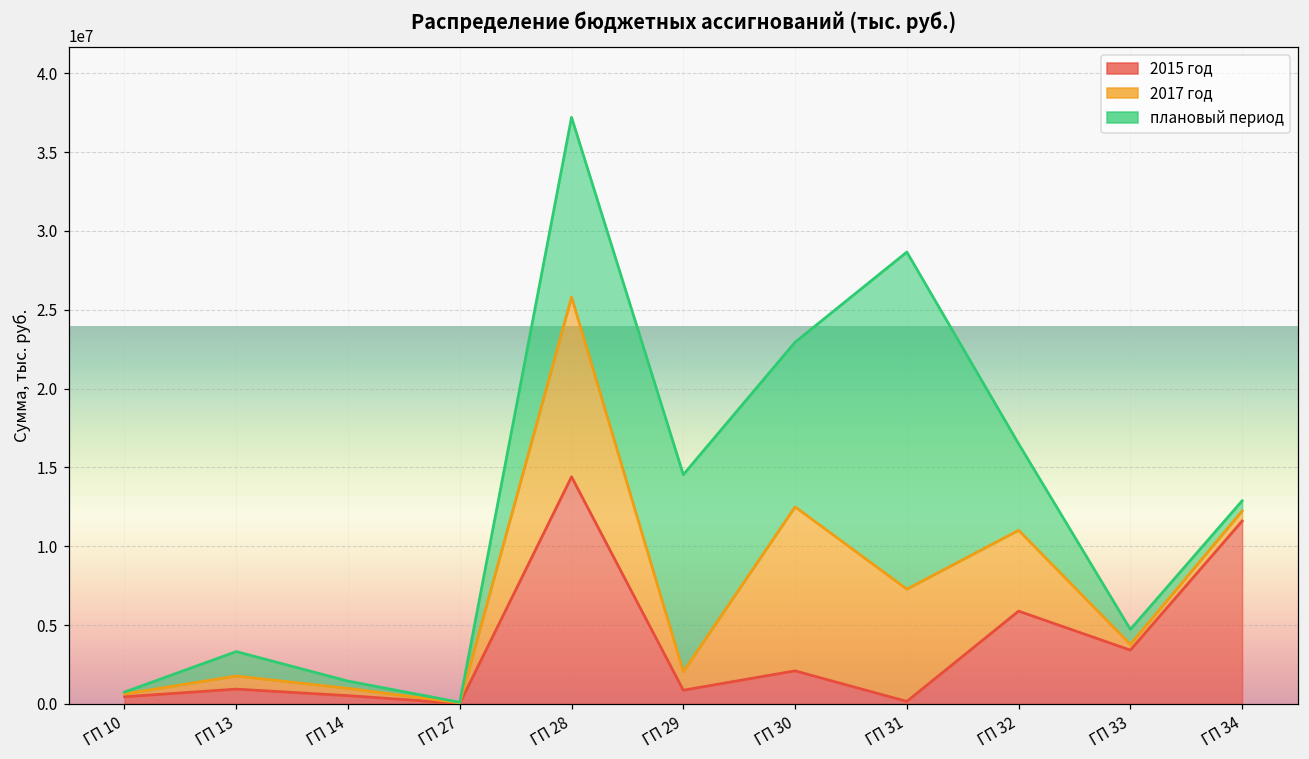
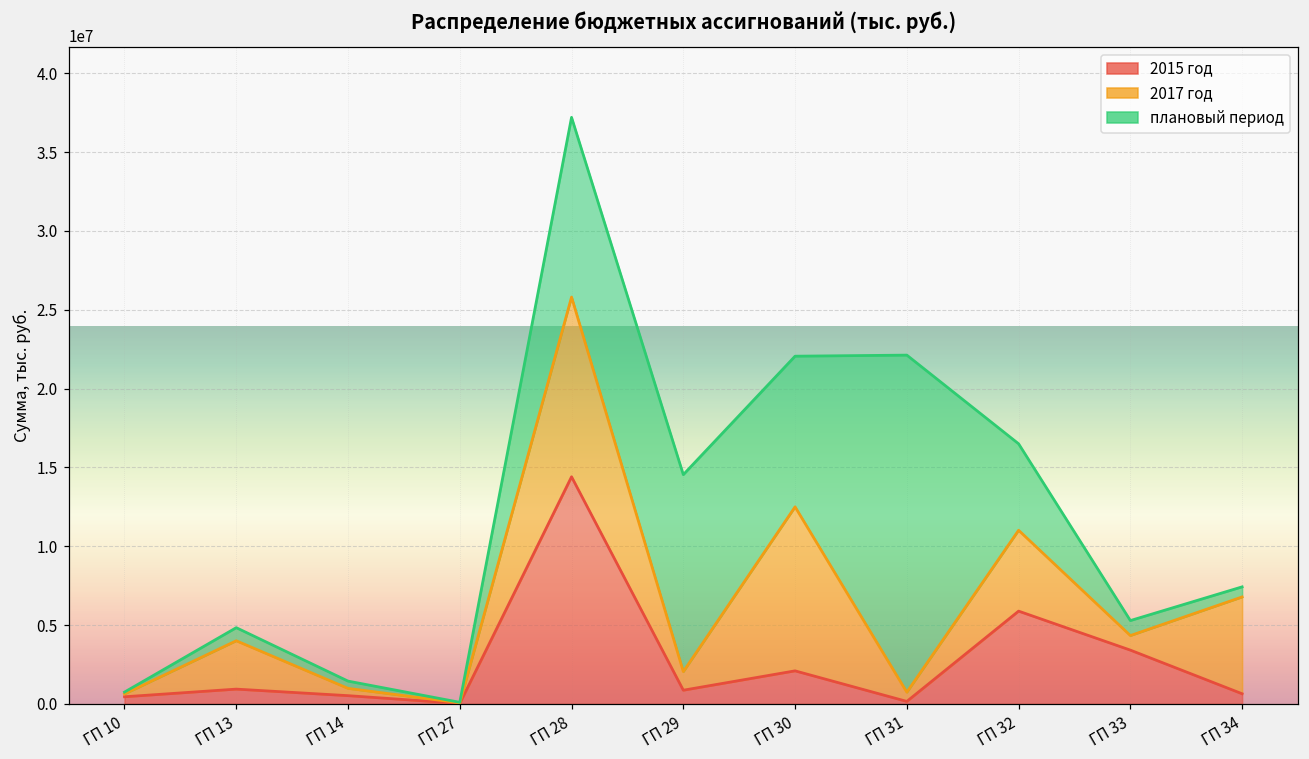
2017 год, ГП 13: 800000 -> 3100000
плановый период, ГП 13: 1600000 -> 800000
плановый период, ГП 30: 10400000 -> 9600000
2017 год, ГП 31: 7100000 -> 600000
2017 год, ГП 33: 400000 -> 900000
2015 год, ГП 34: 11600000 -> 600000
2017 год, ГП 34: 600000 -> 6100000
